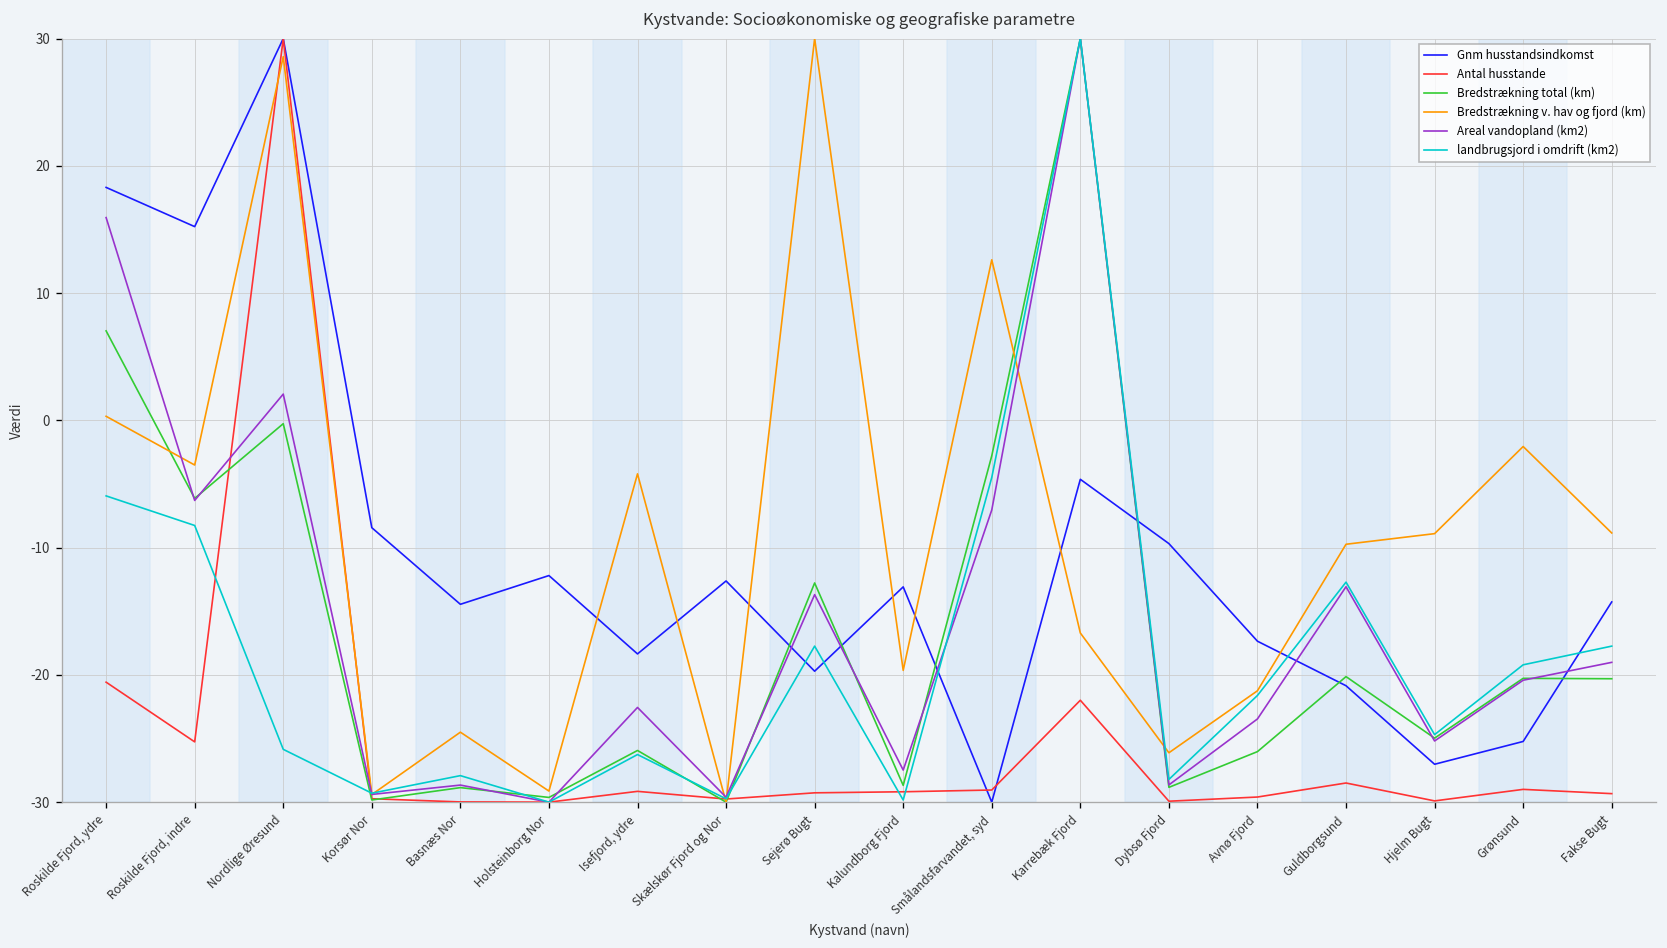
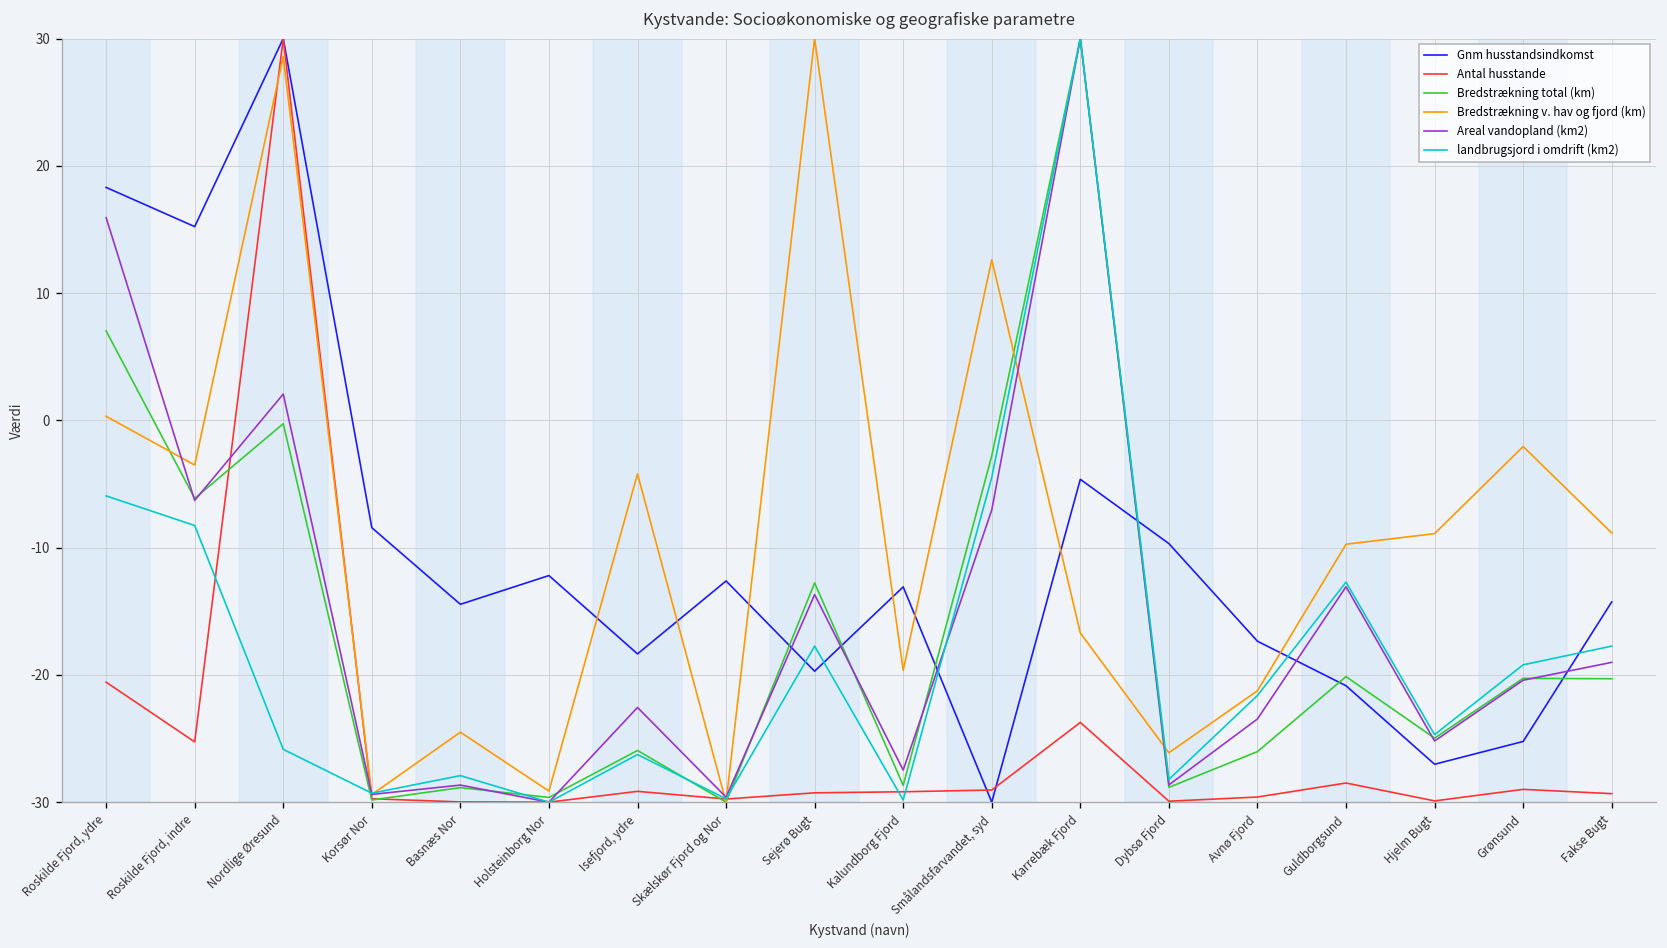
Antal husstande, Karrebæk Fjord: -22.0 -> -23.7
